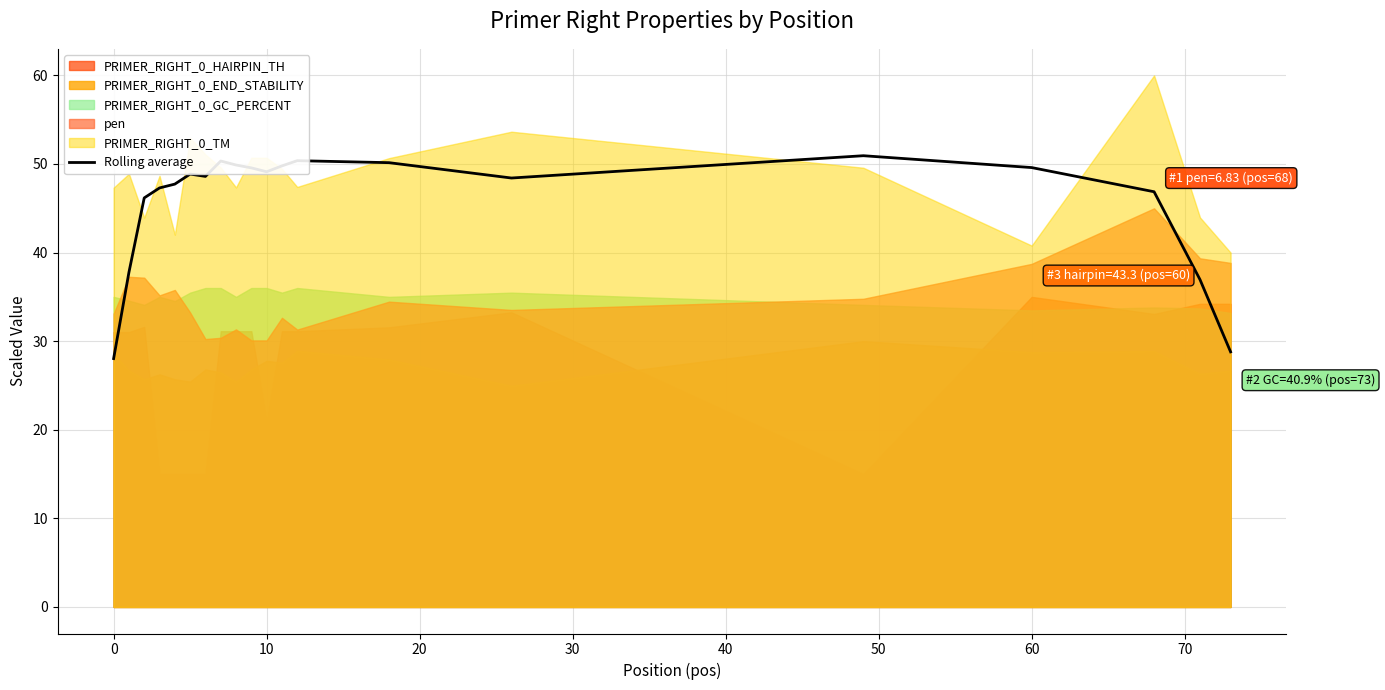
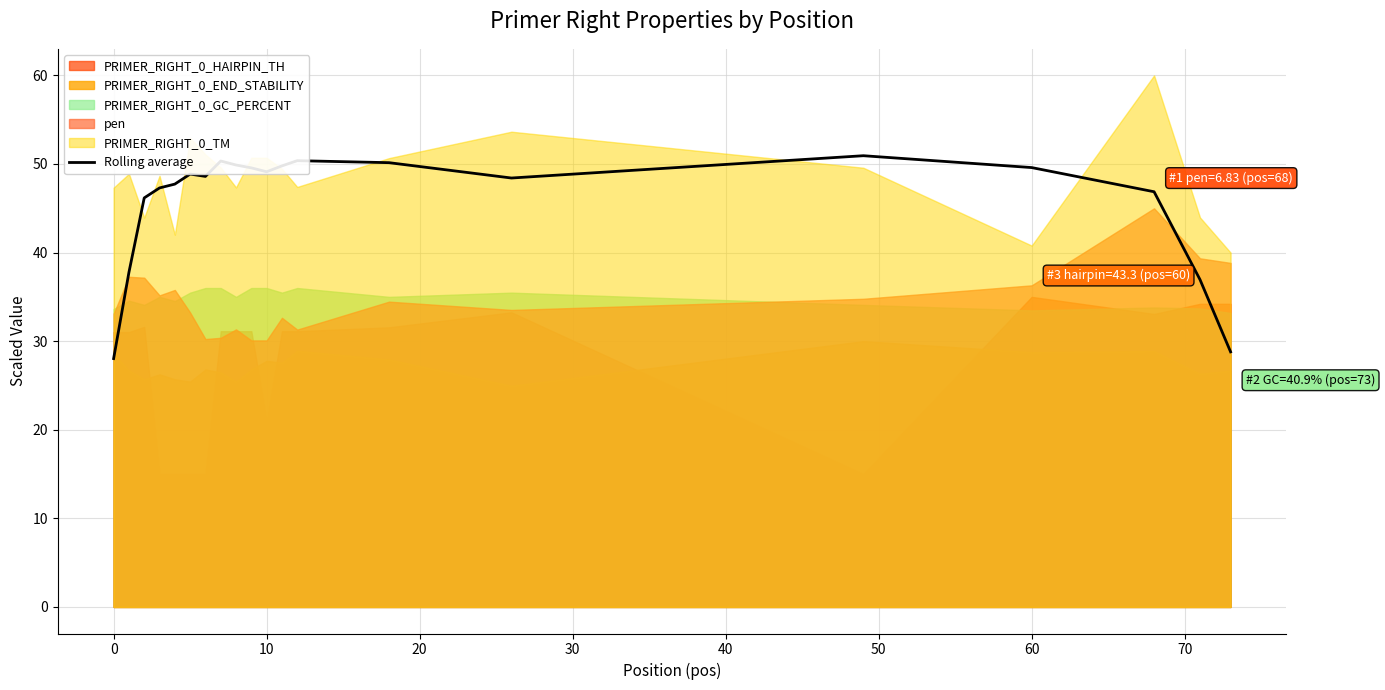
PRIMER_RIGHT_0_GC_PERCENT, 0: 35 -> 34
pen, 60: 39 -> 36
